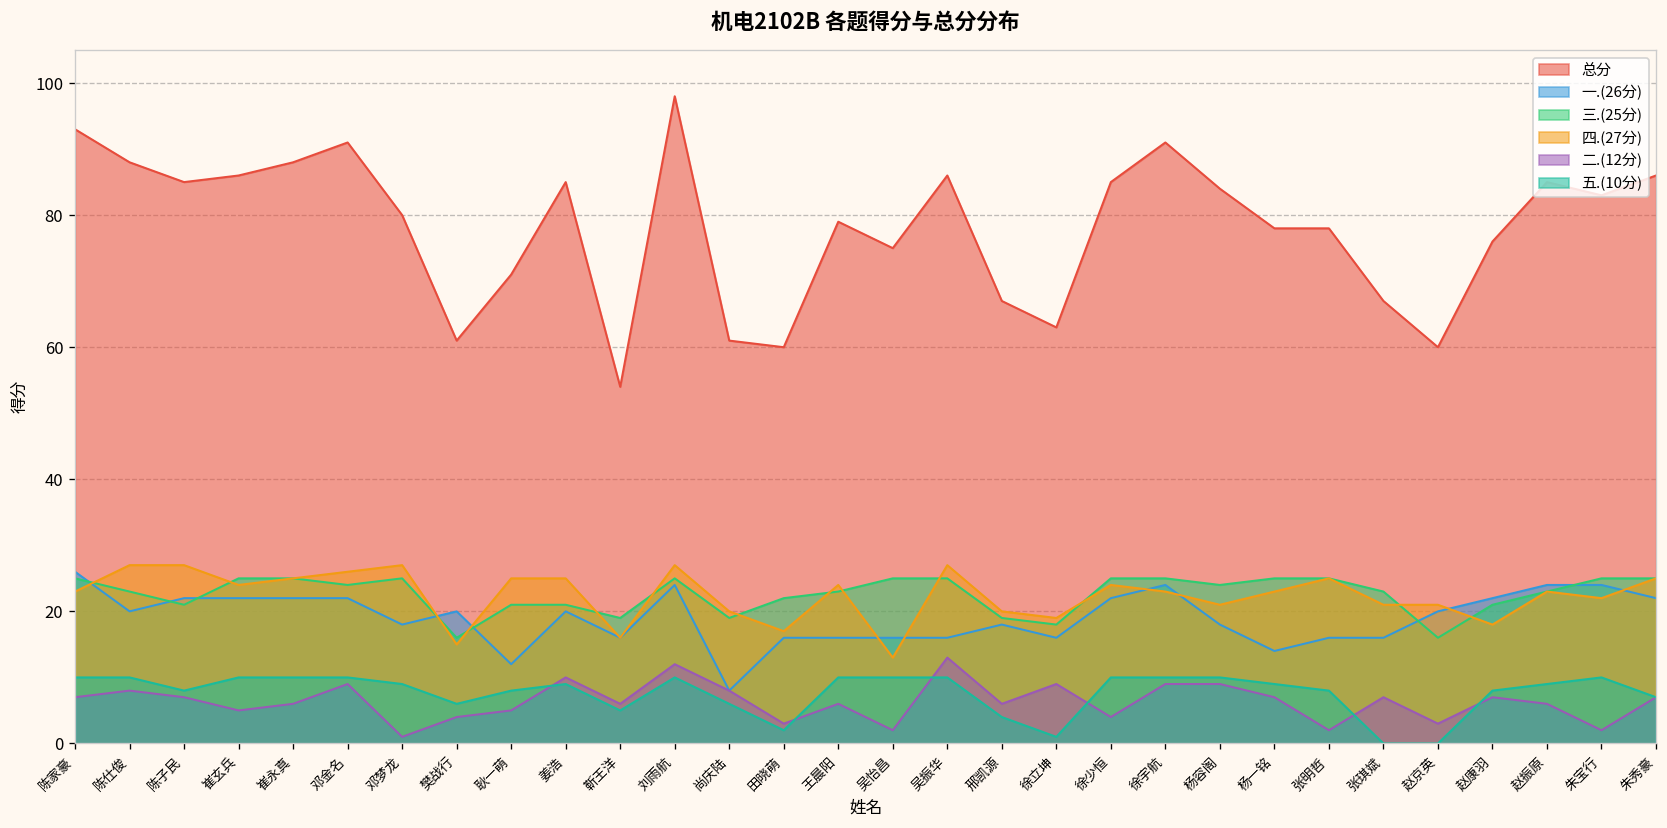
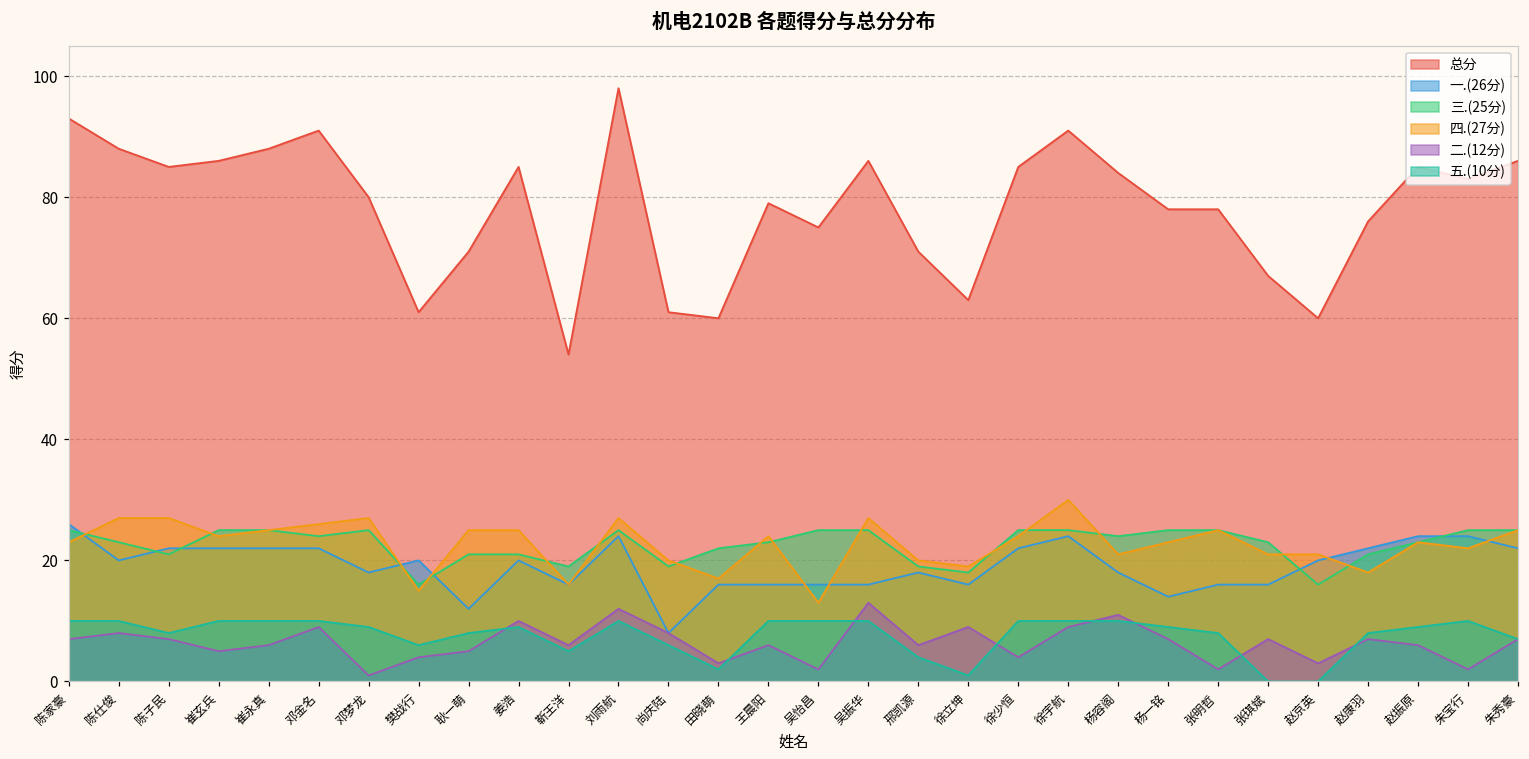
总分, 邢凯源: 67 -> 71
四.(27分), 徐宇航: 23 -> 30
二.(12分), 杨容阁: 9 -> 11
